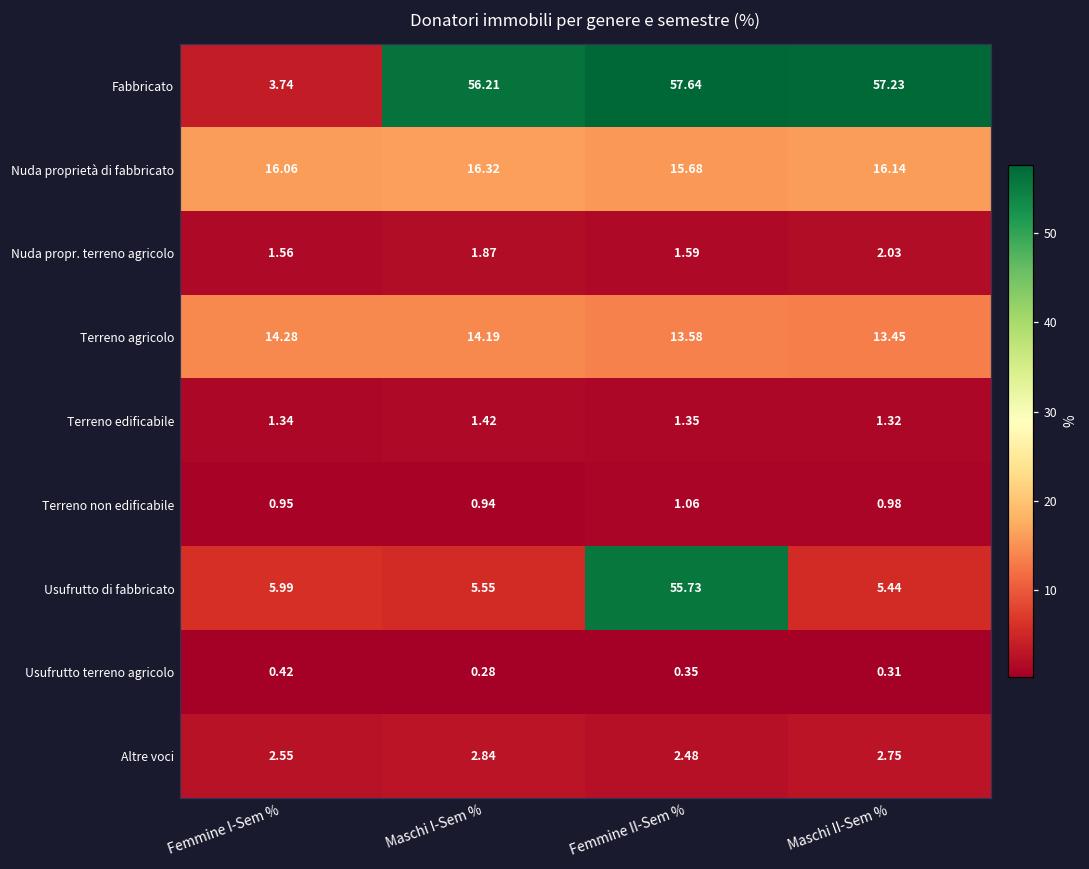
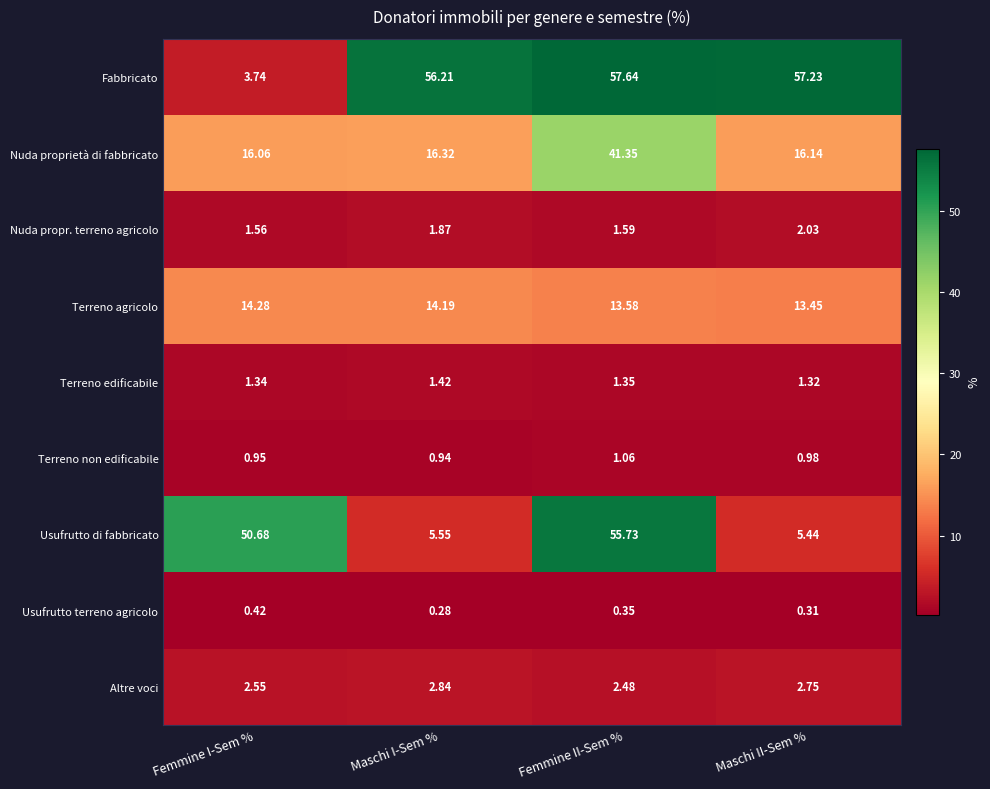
Nuda proprietà di fabbricato, Femmine II-Sem %: 15.68 -> 41.35
Usufrutto di fabbricato, Femmine I-Sem %: 5.99 -> 50.68
